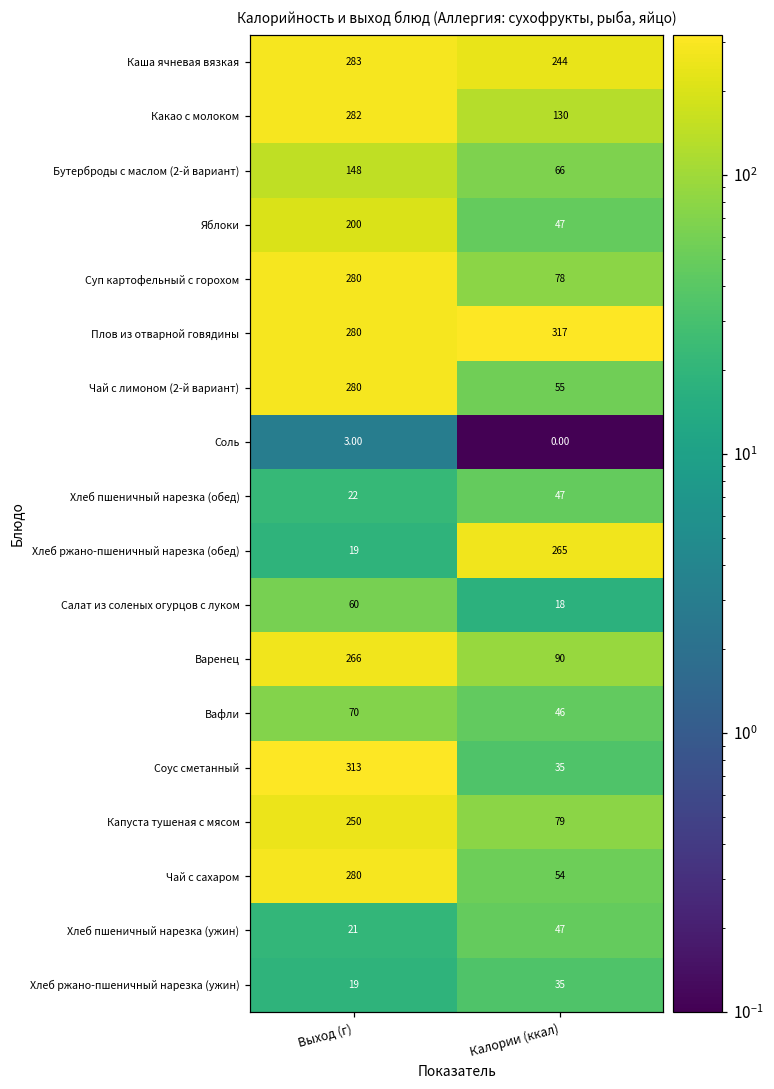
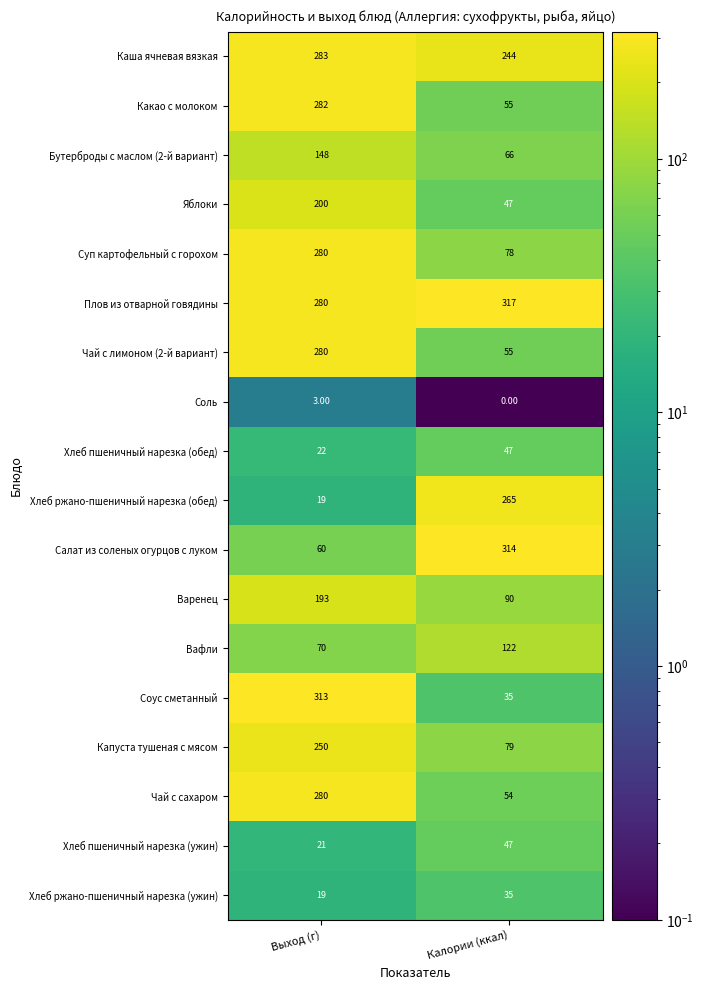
Какао с молоком, Калории (ккал): 130 -> 55
Салат из соленых огурцов с луком, Калории (ккал): 18 -> 314
Варенец, Выход (г): 266 -> 193
Вафли, Калории (ккал): 46 -> 122
